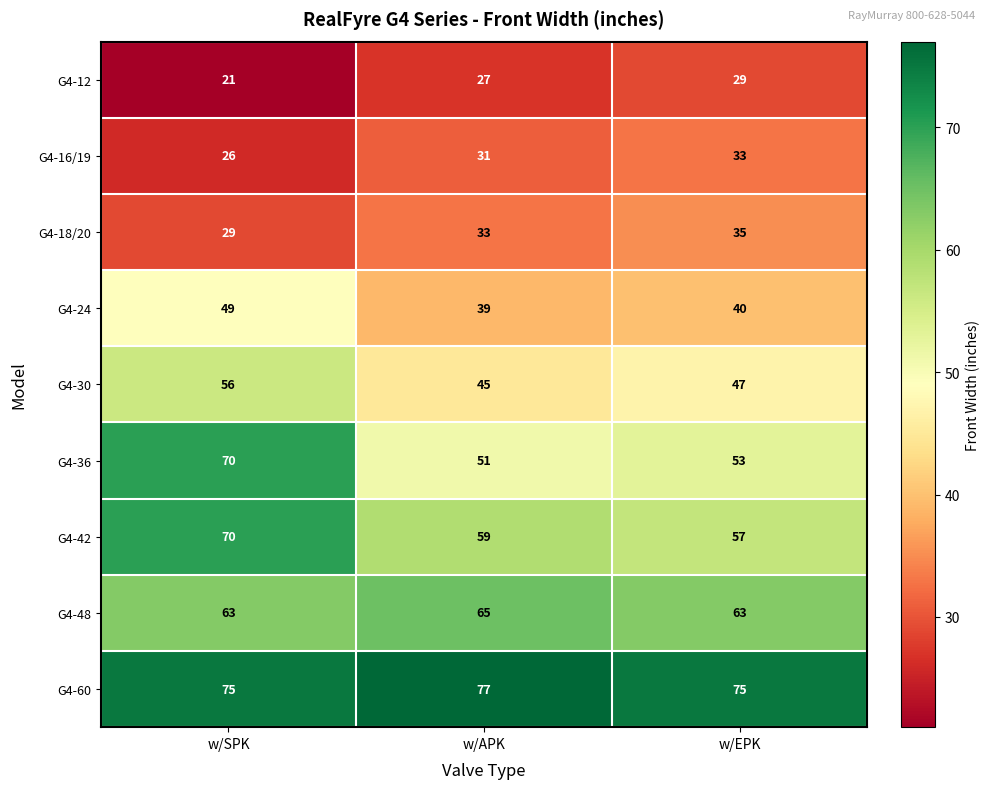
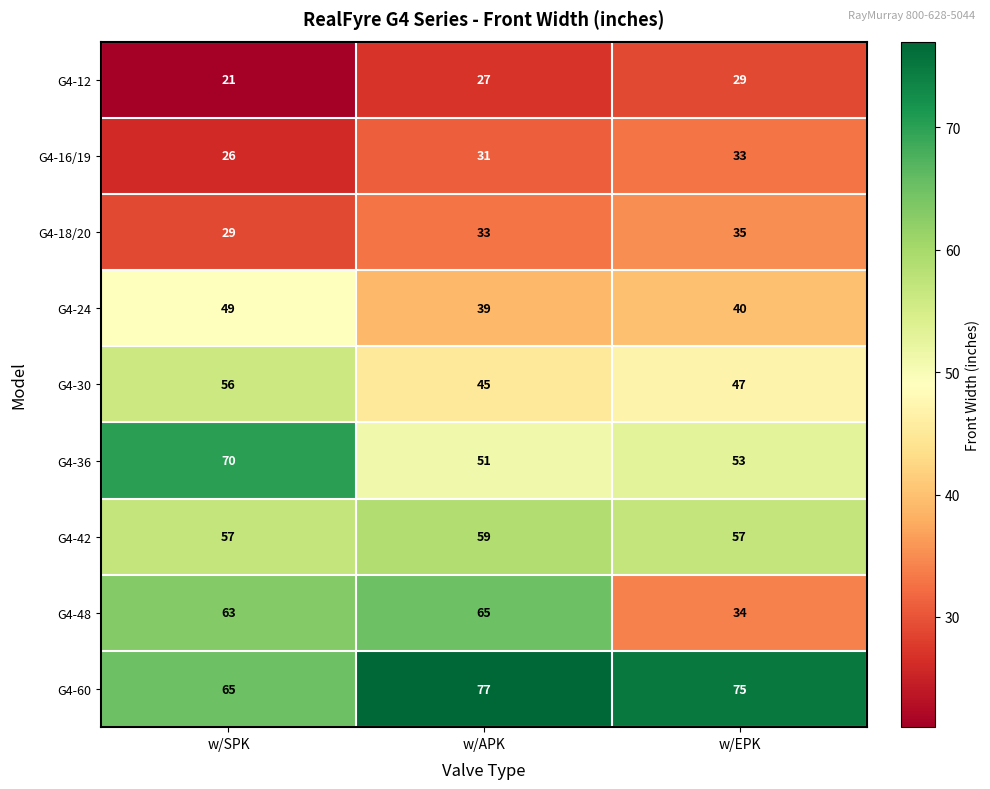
G4-42, w/SPK: 70 -> 57
G4-48, w/EPK: 63 -> 34
G4-60, w/SPK: 75 -> 65
